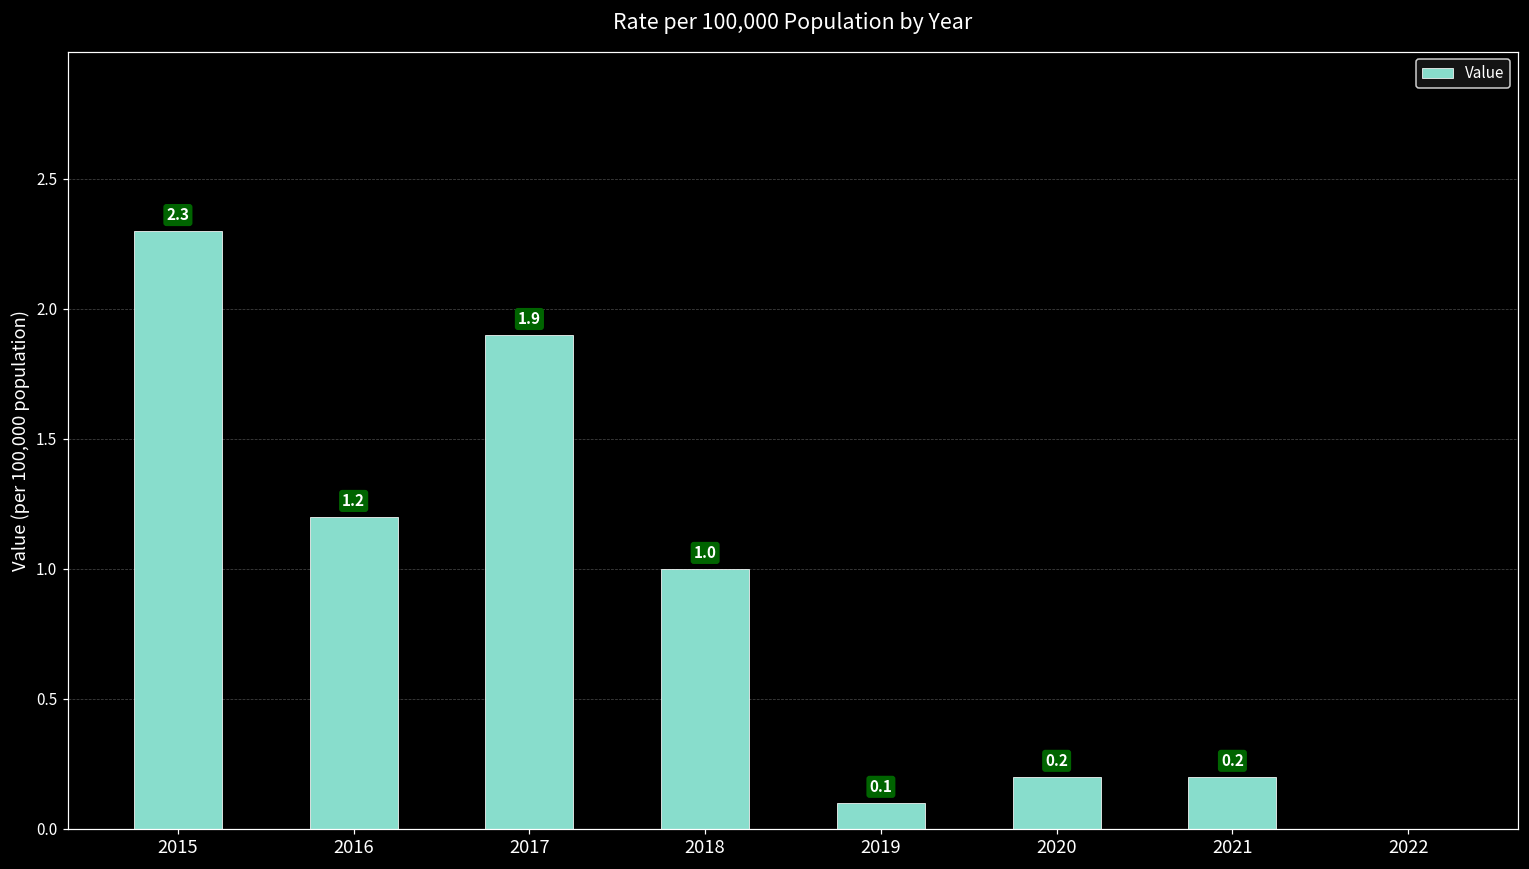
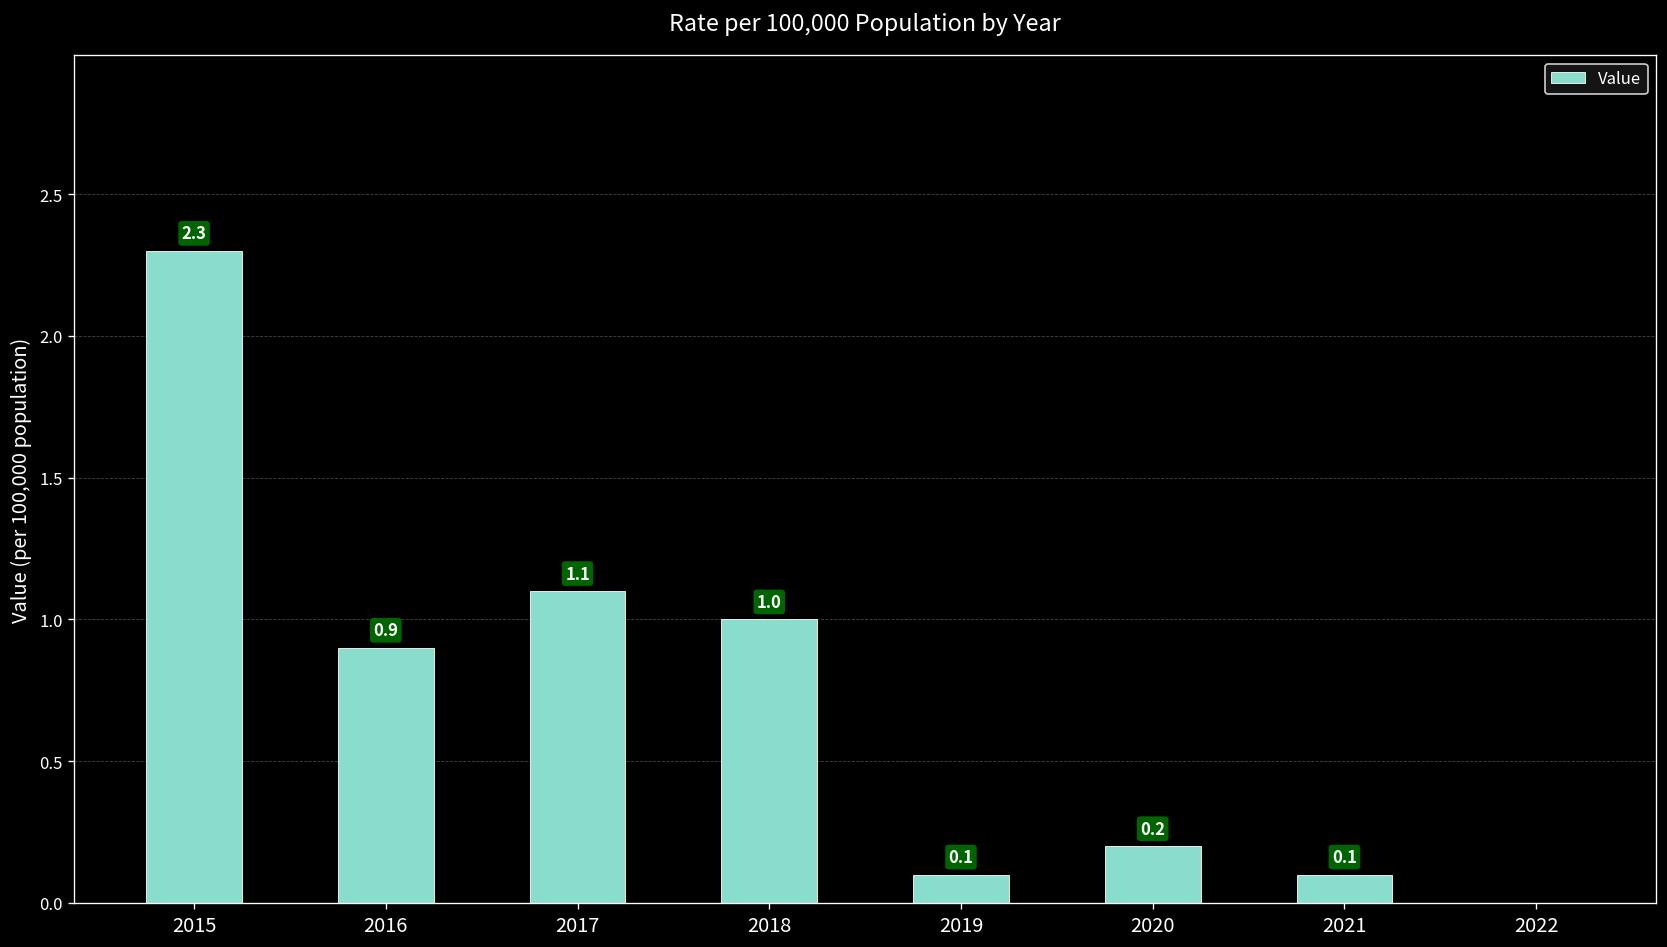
2016: 1.2 -> 0.9
2017: 1.9 -> 1.1
2021: 0.2 -> 0.1
